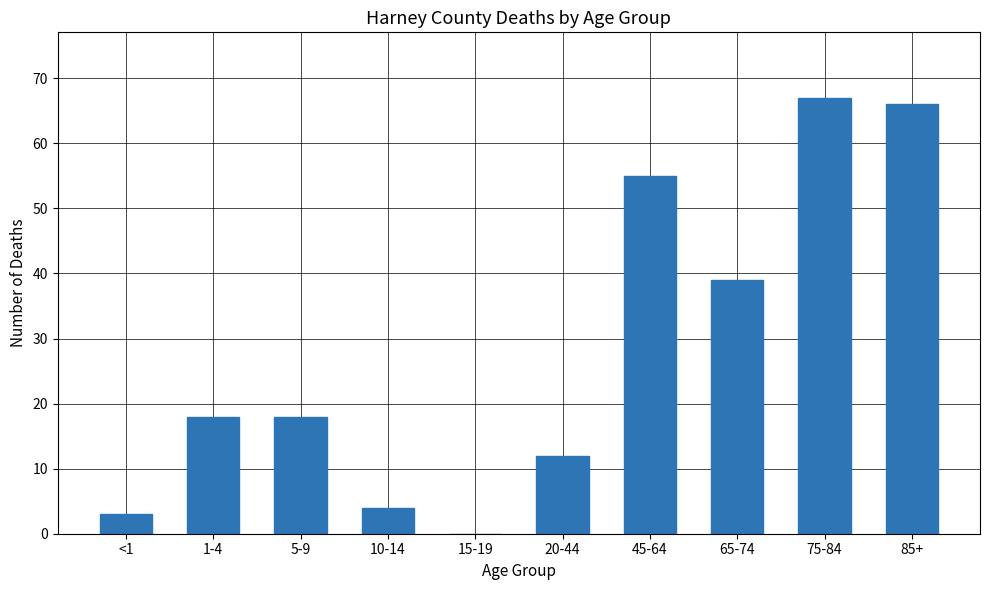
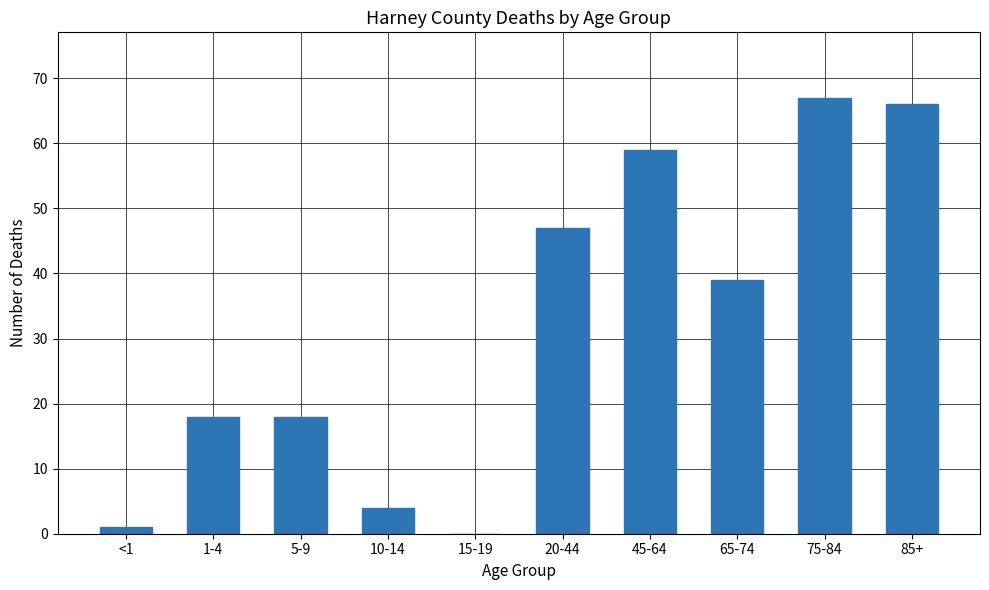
<1: 3 -> 1
20-44: 12 -> 47
45-64: 55 -> 59
